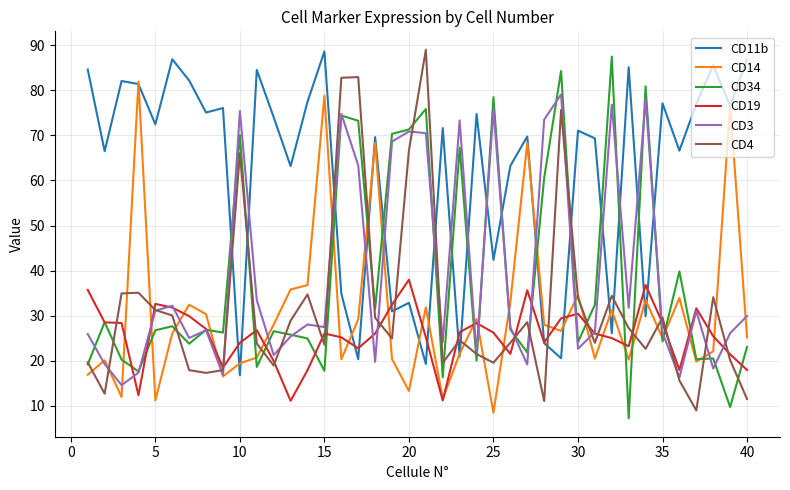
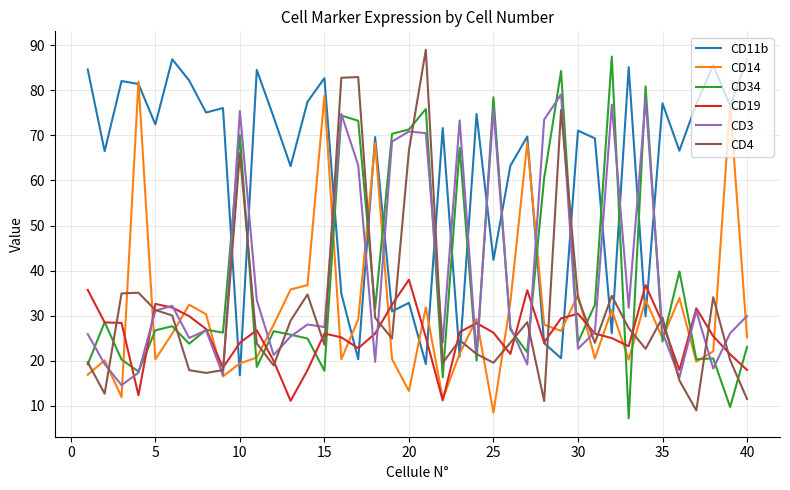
CD14, 5: 11 -> 20
CD11b, 15: 89 -> 83
